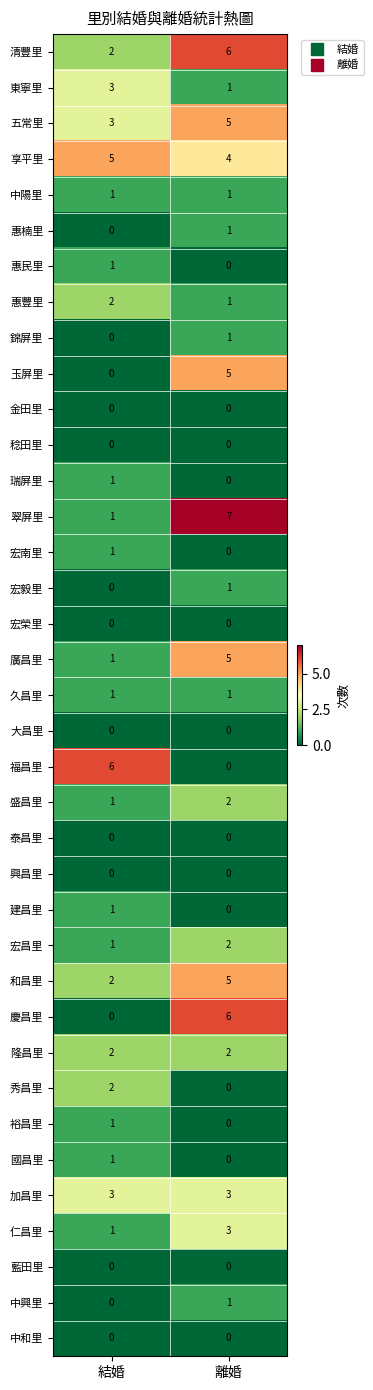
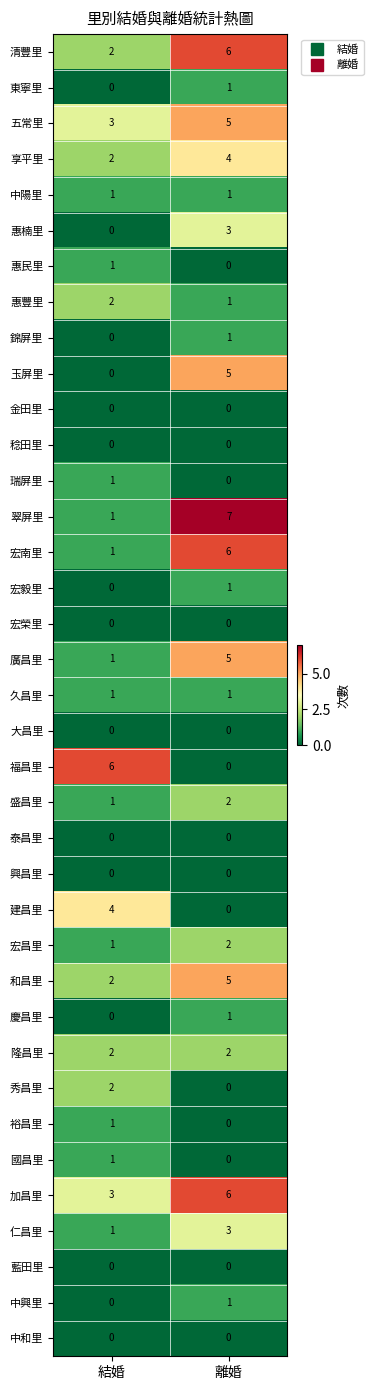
東寧里, 結婚: 3 -> 0
享平里, 結婚: 5 -> 2
惠楠里, 離婚: 1 -> 3
宏南里, 離婚: 0 -> 6
建昌里, 結婚: 1 -> 4
慶昌里, 離婚: 6 -> 1
加昌里, 離婚: 3 -> 6
